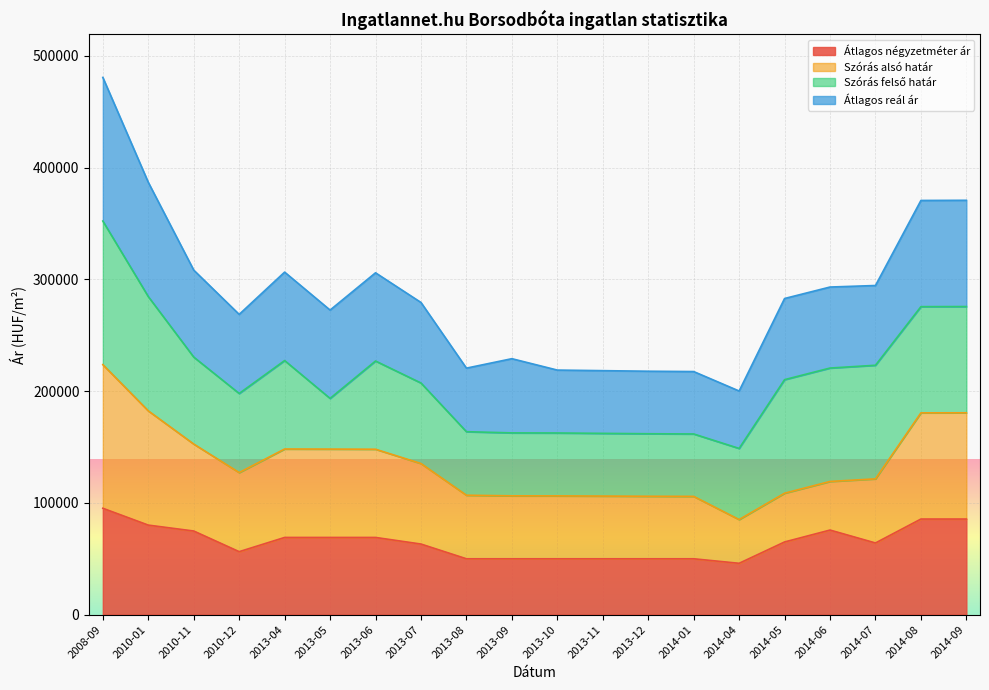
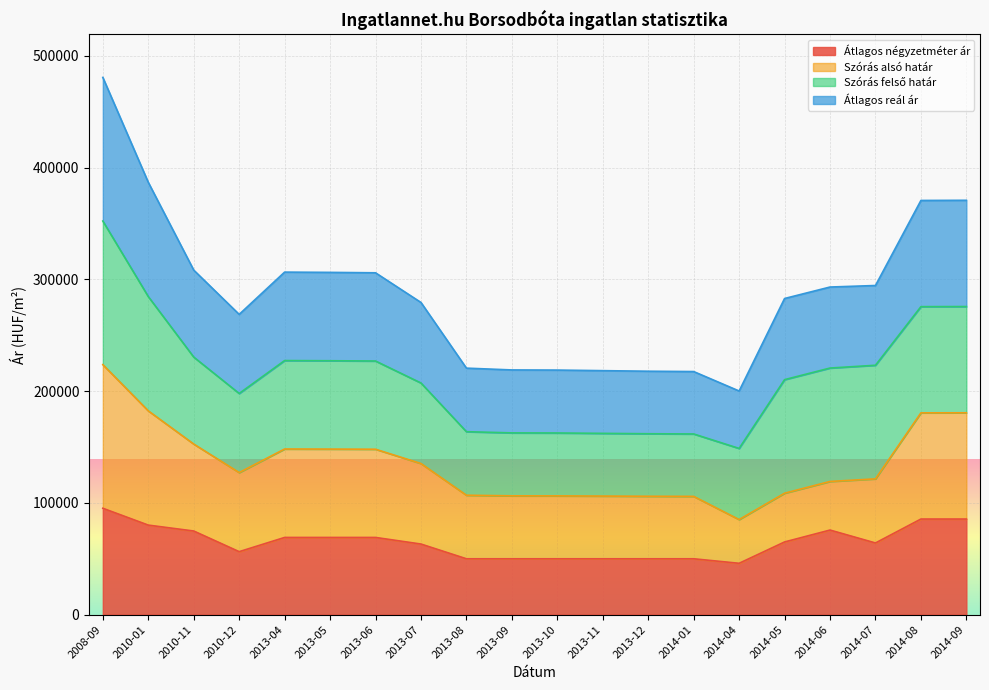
Szórás felső határ, 2013-05: 45000 -> 79000
Átlagos reál ár, 2013-09: 66000 -> 56000
